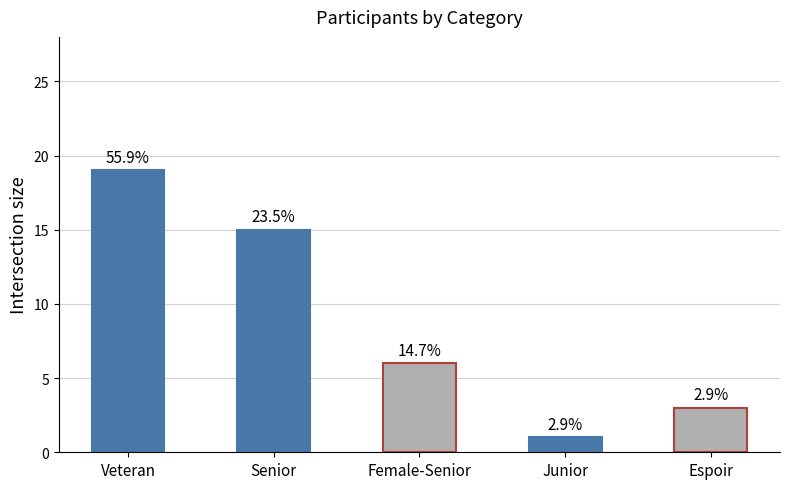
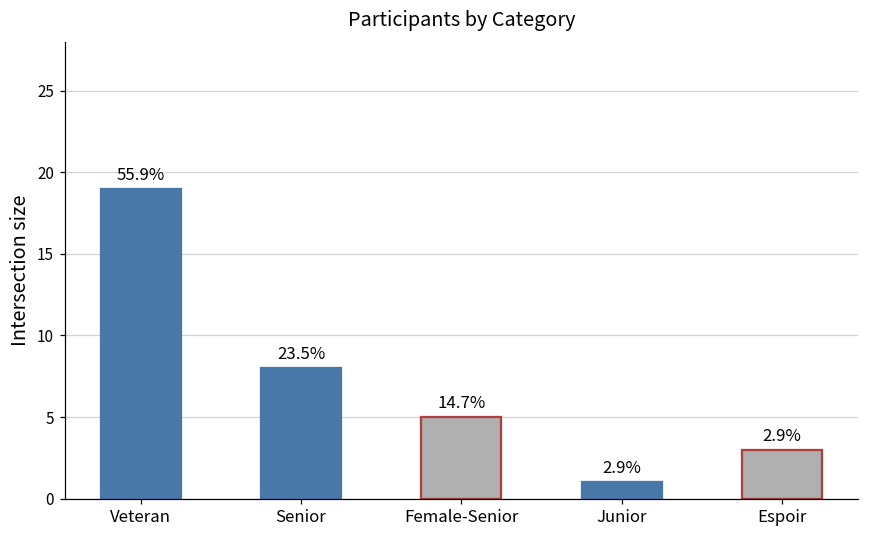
Senior: 15 -> 8
Female-Senior: 6 -> 5
